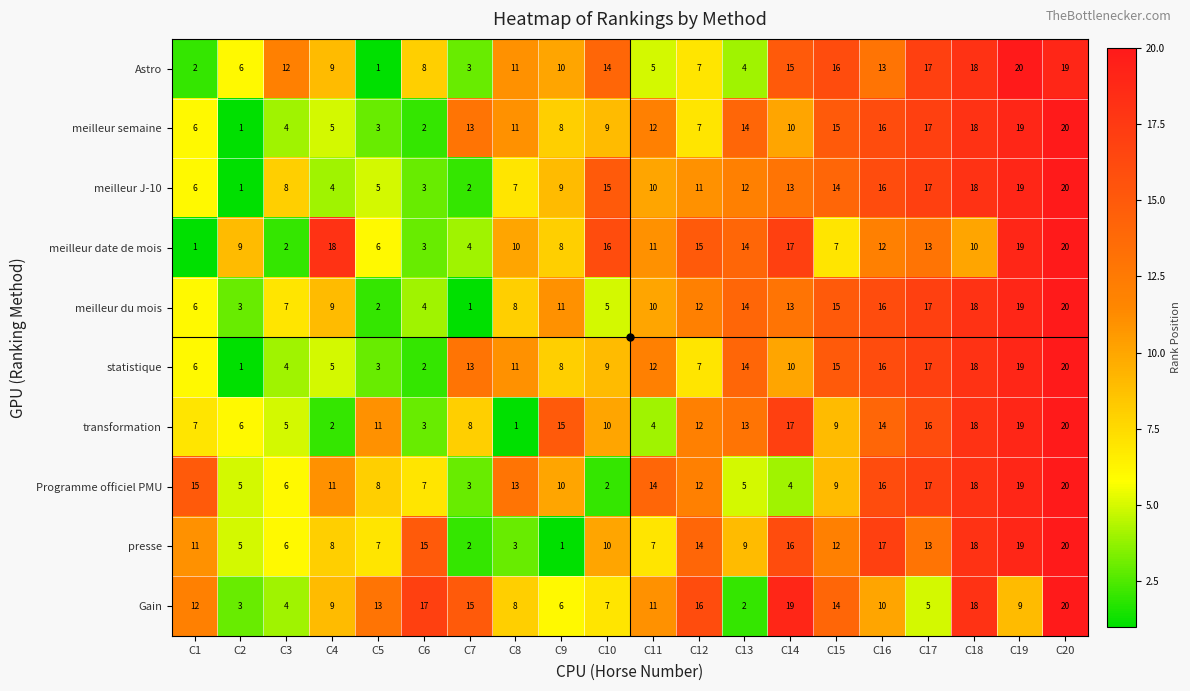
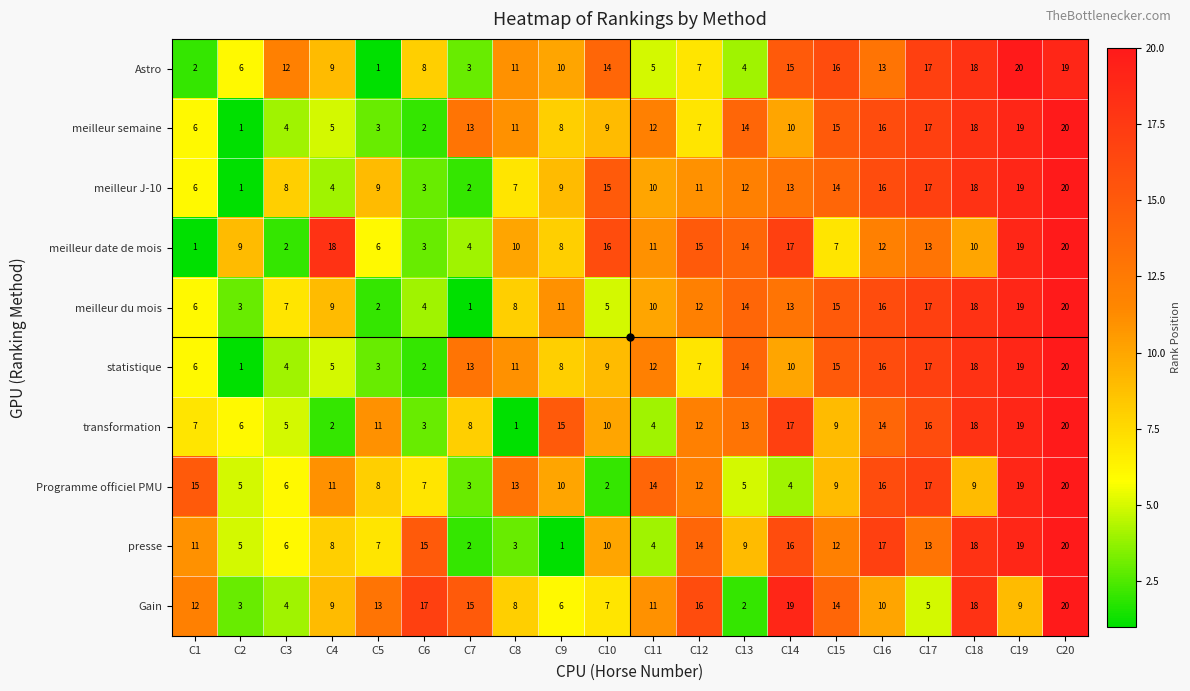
meilleur J-10, C5: 5 -> 9
Programme officiel PMU, C18: 18 -> 9
presse, C11: 7 -> 4
